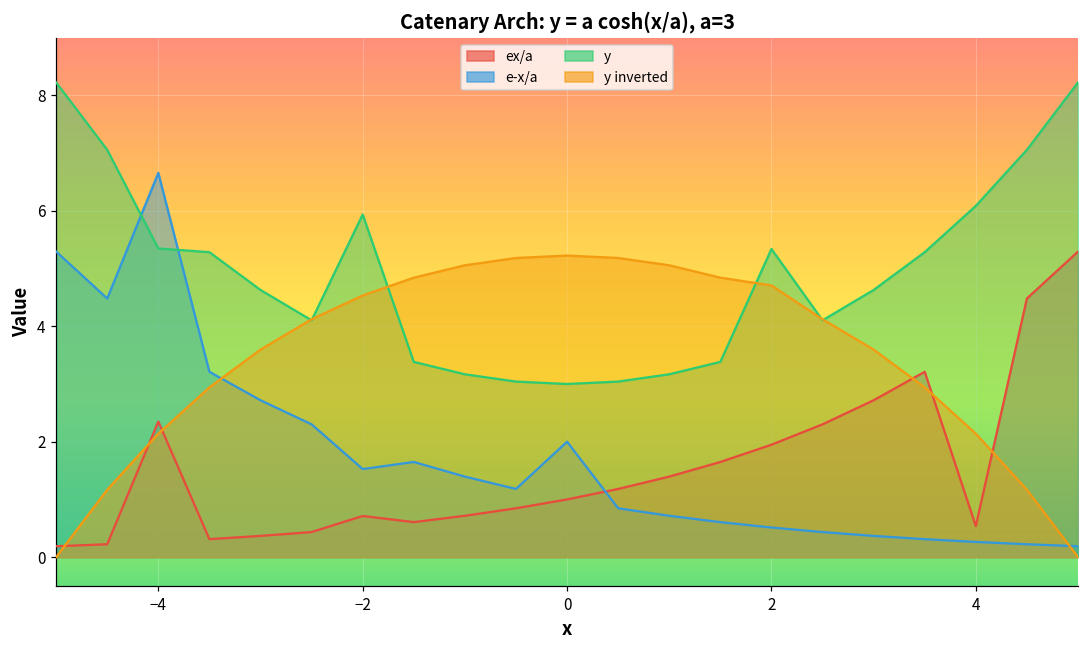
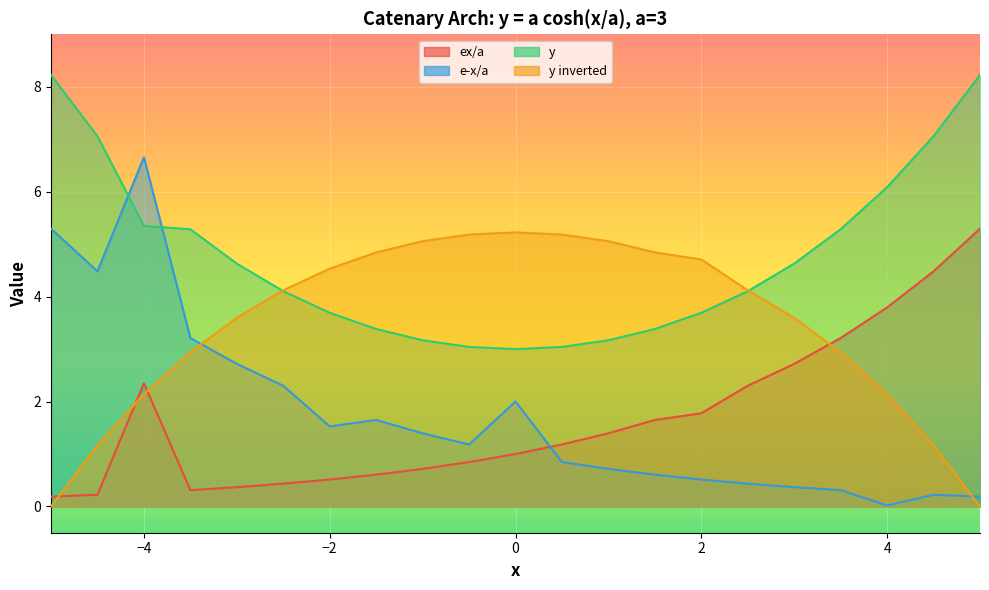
ex/a, −2: 0.7 -> 0.5
y, −2: 5.9 -> 3.7
ex/a, 2: 1.9 -> 1.8
y, 2: 5.3 -> 3.7
ex/a, 4: 0.5 -> 3.8
e-x/a, 4: 0.3 -> 0.0
